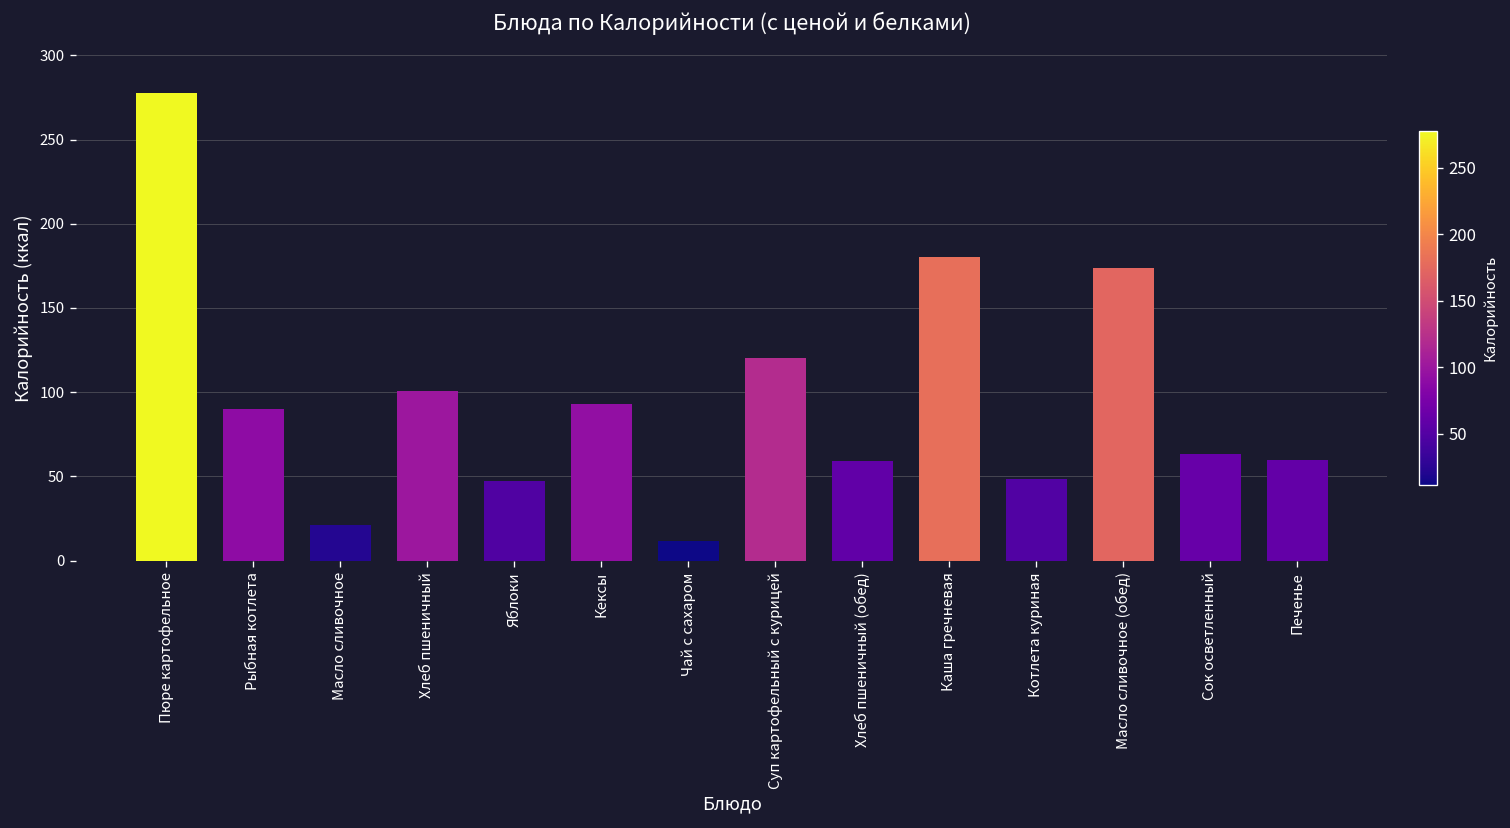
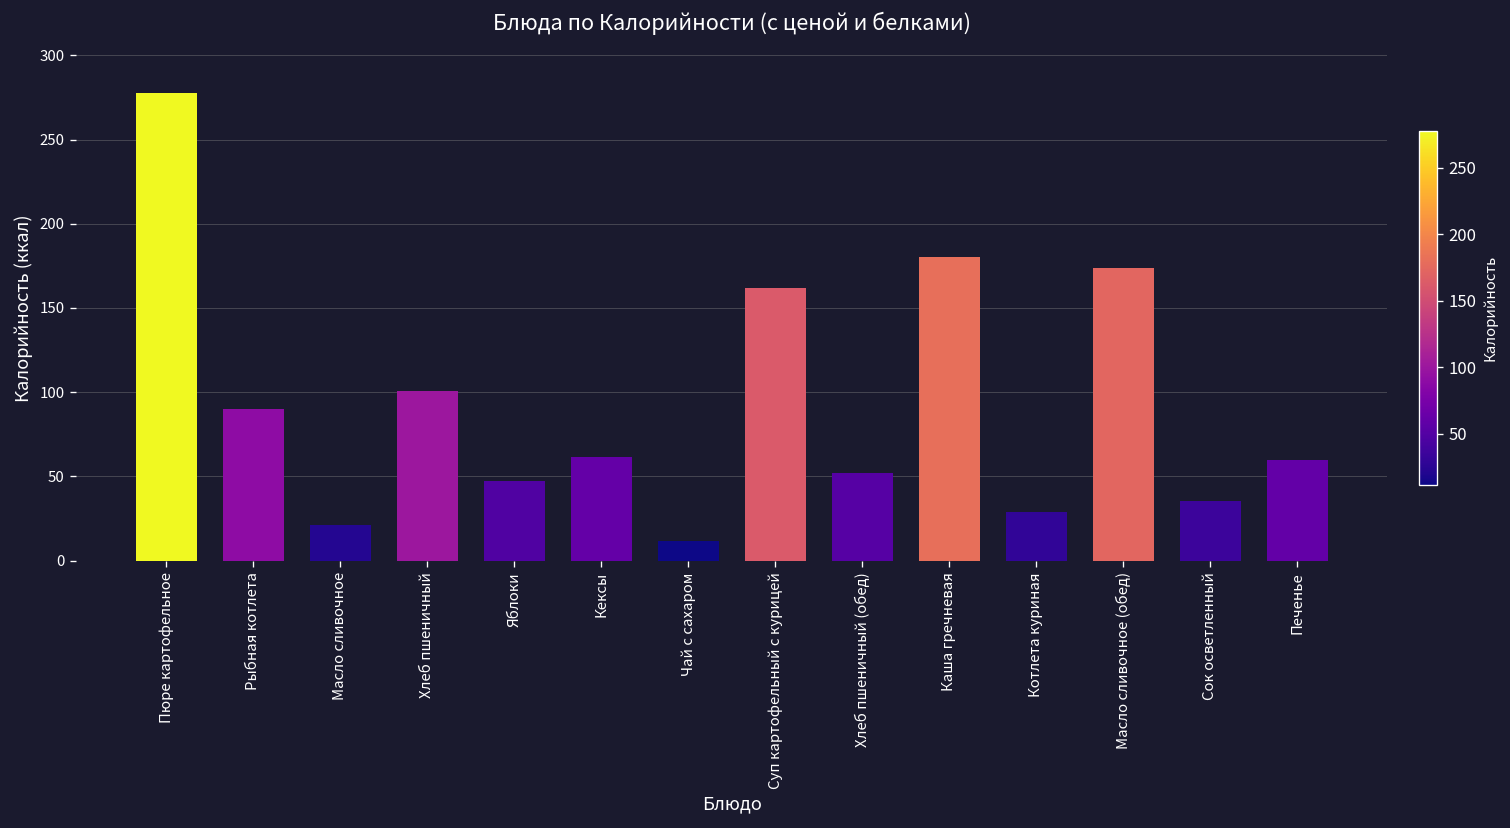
Кексы: 93 -> 61
Суп картофельный с курицей: 120 -> 162
Хлеб пшеничный (обед): 59 -> 52
Котлета куриная: 48 -> 29
Сок осветленный: 63 -> 35
